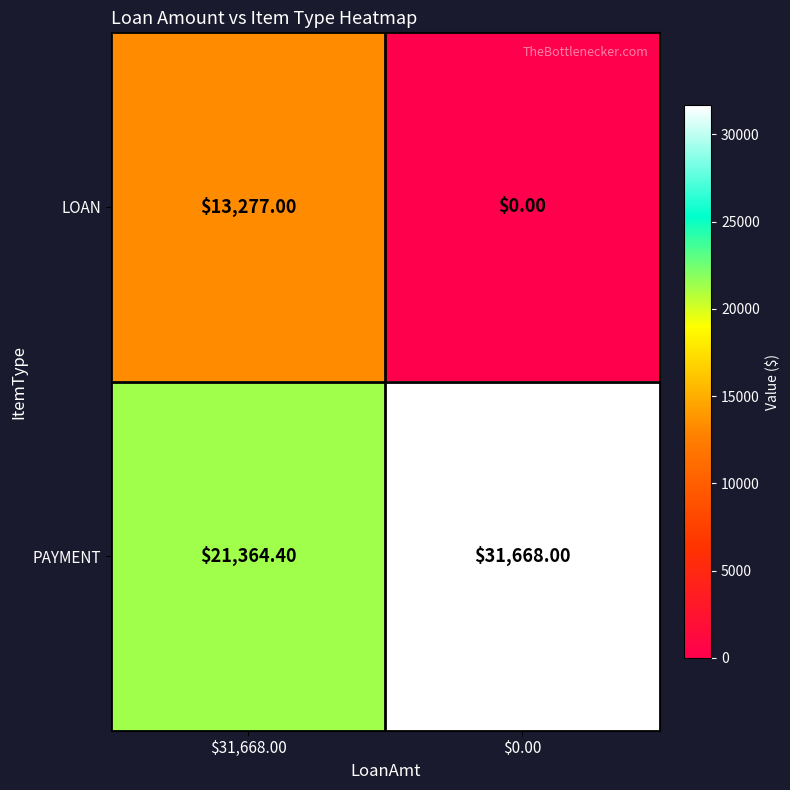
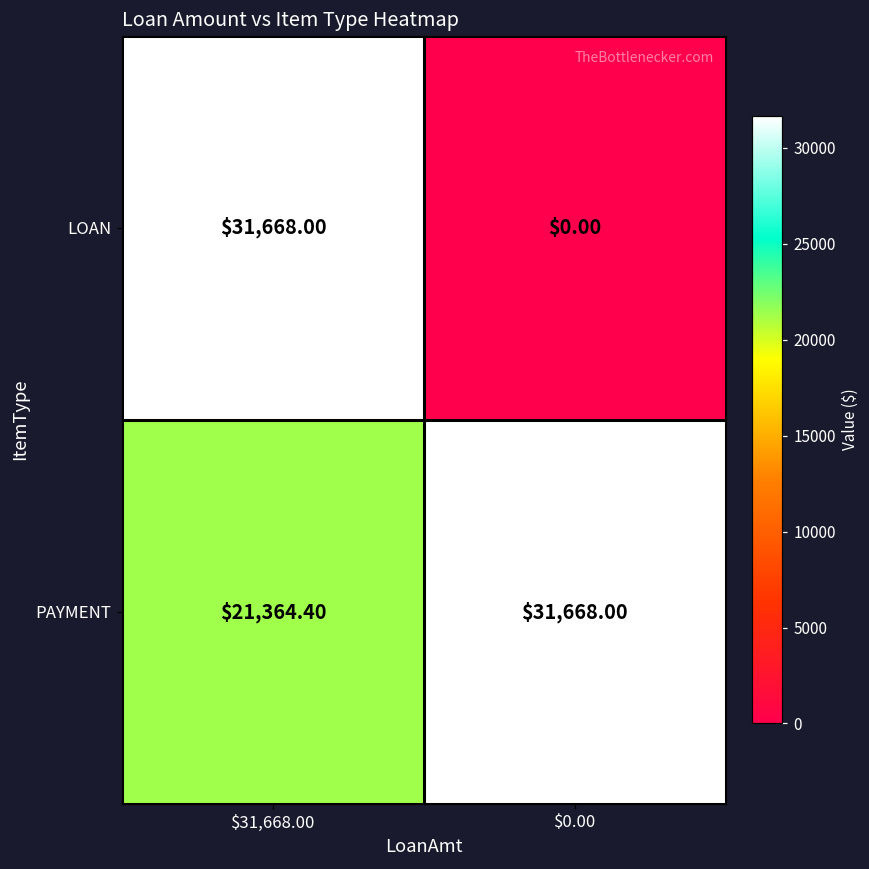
LOAN, $31,668.00: $13,277.00 -> $31,668.00
